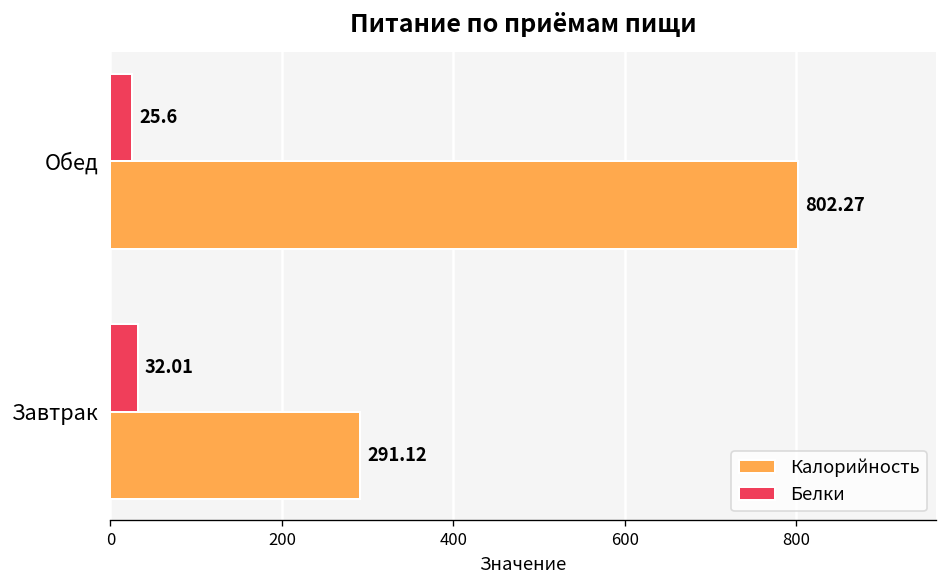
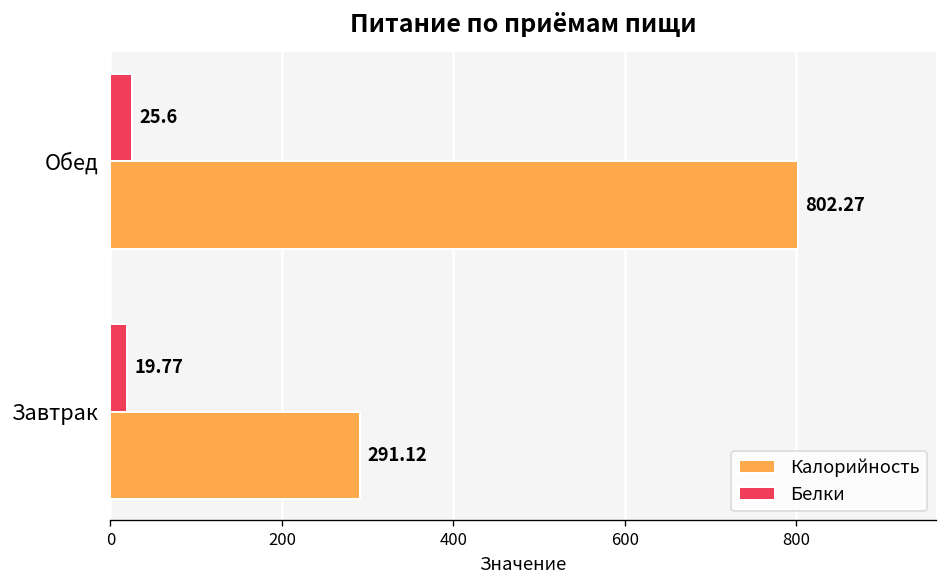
Белки, Завтрак: 32.01 -> 19.77
